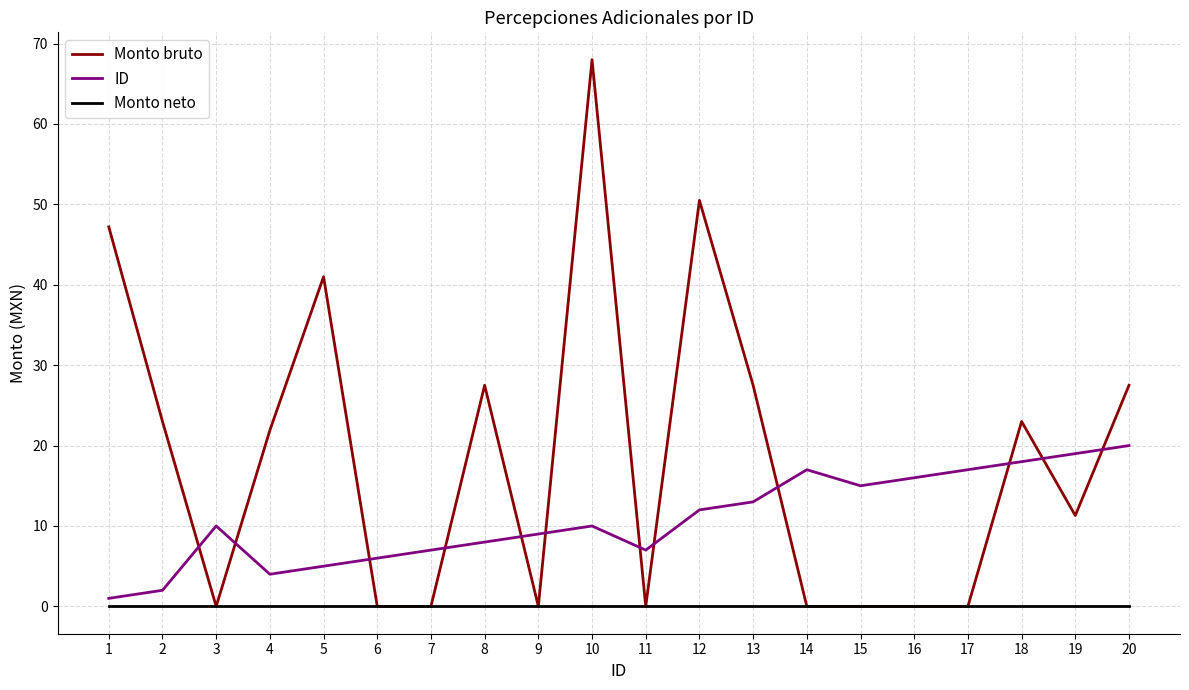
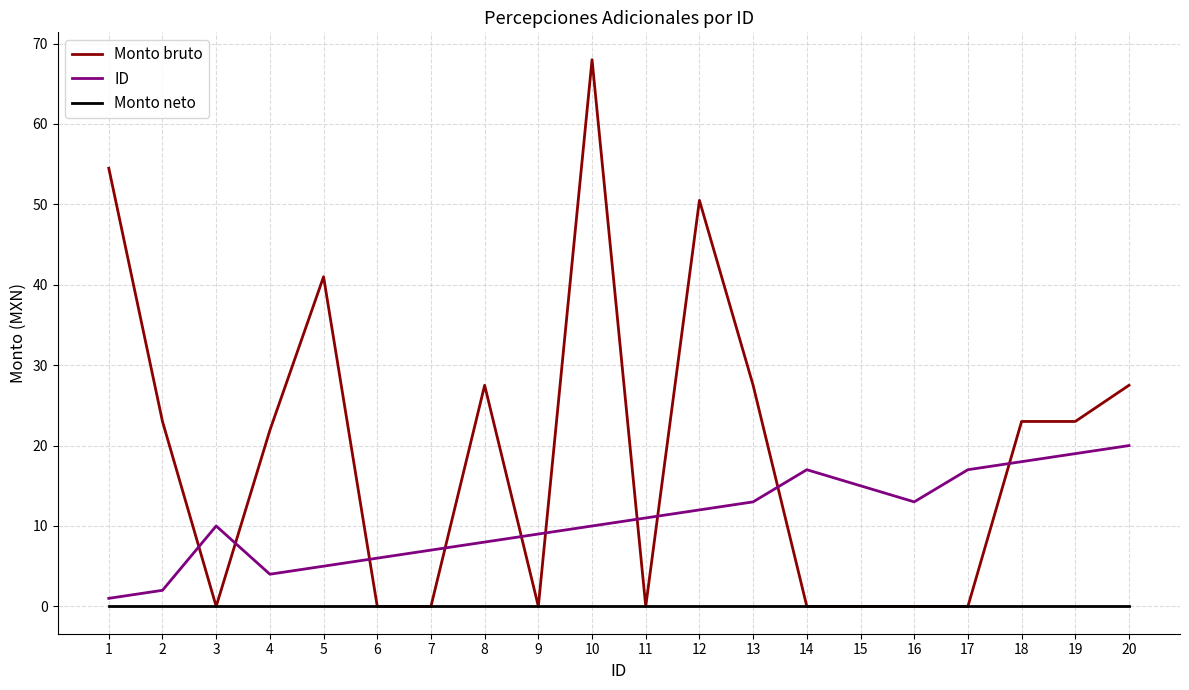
Monto bruto, 1: 47 -> 55
ID, 11: 7 -> 11
ID, 16: 16 -> 13
Monto bruto, 19: 11 -> 23
